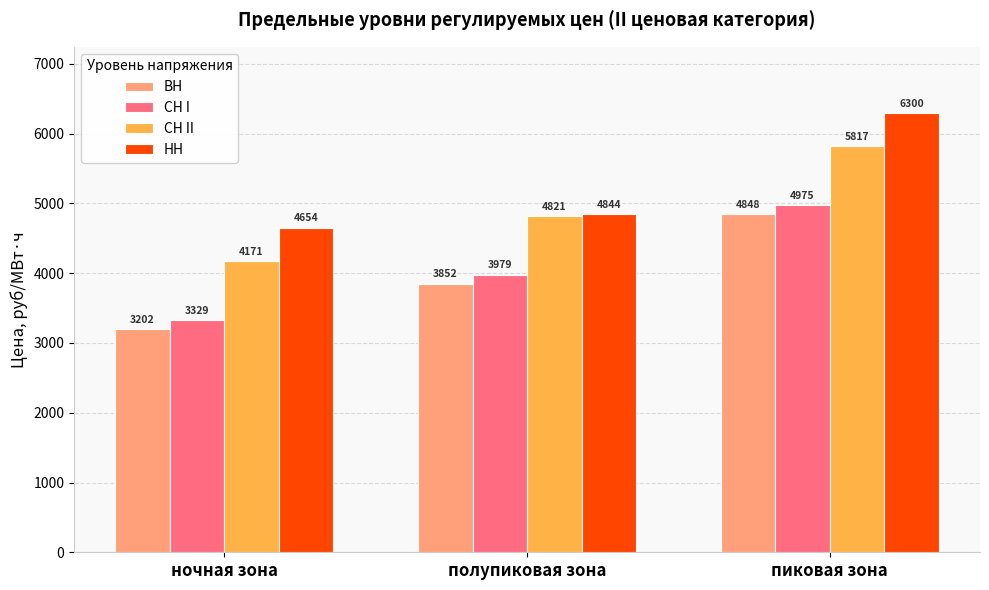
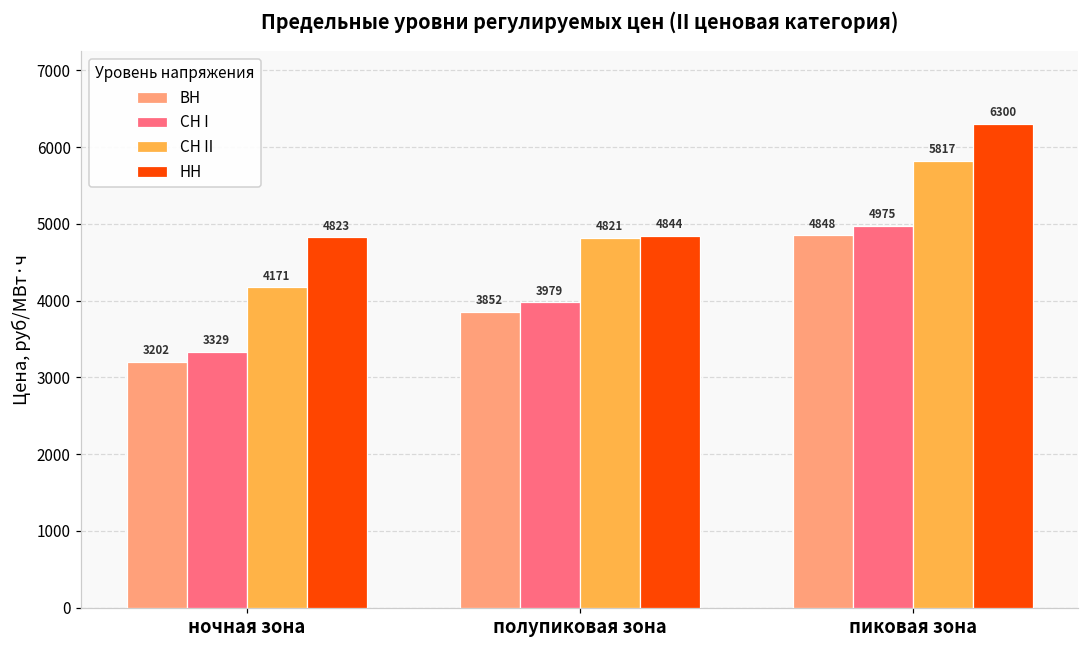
НН, ночная зона: 4654 -> 4823
